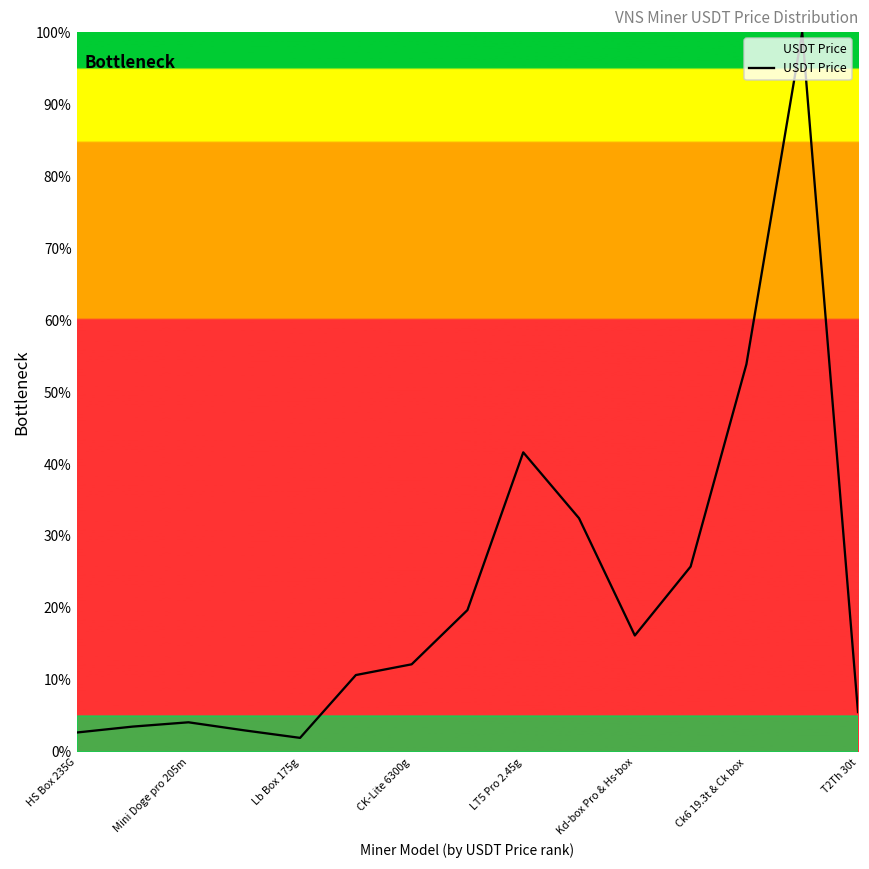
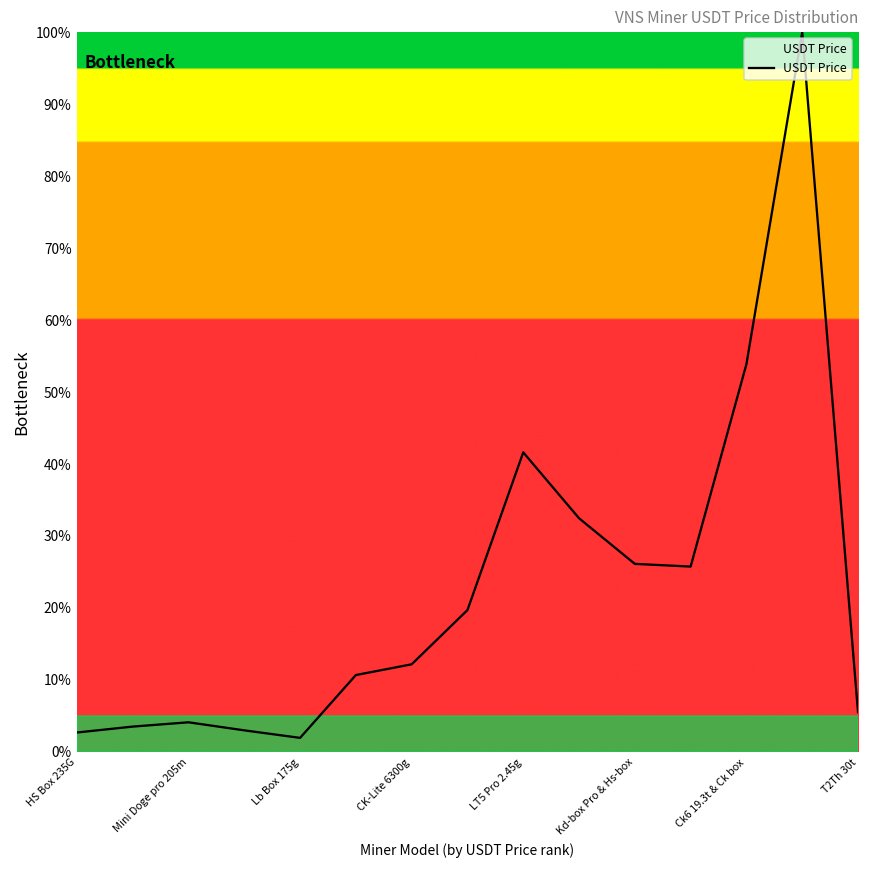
Kd-box Pro & Hs-box: 16% -> 26%
